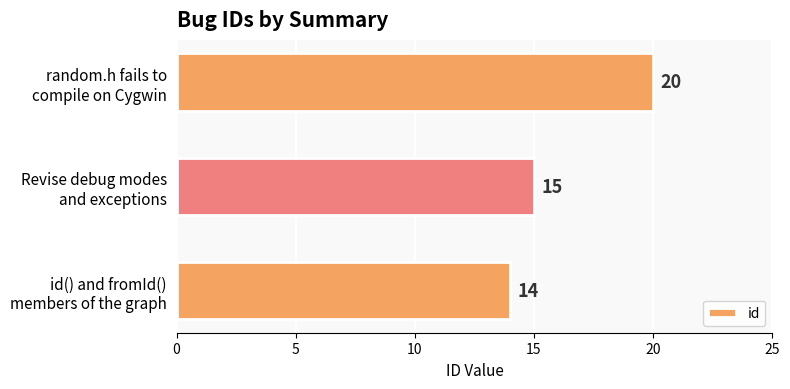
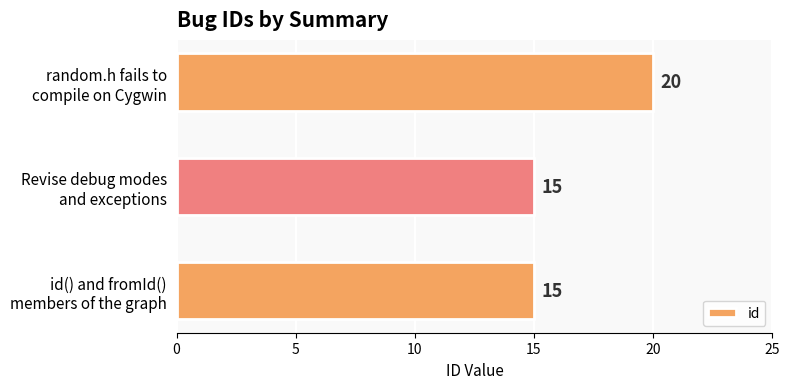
id() and fromId() members of the graph: 14 -> 15
